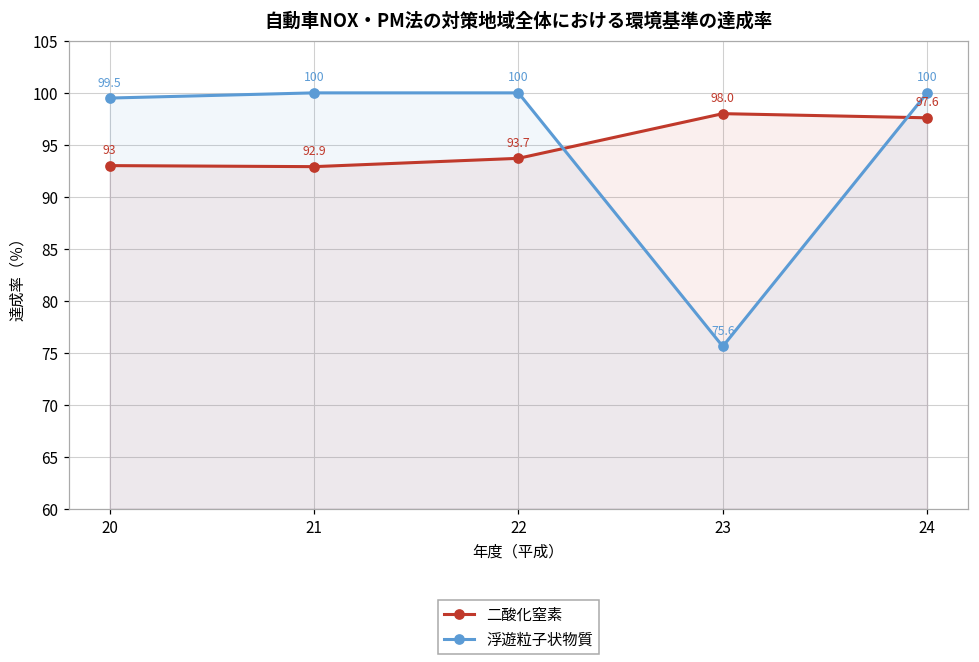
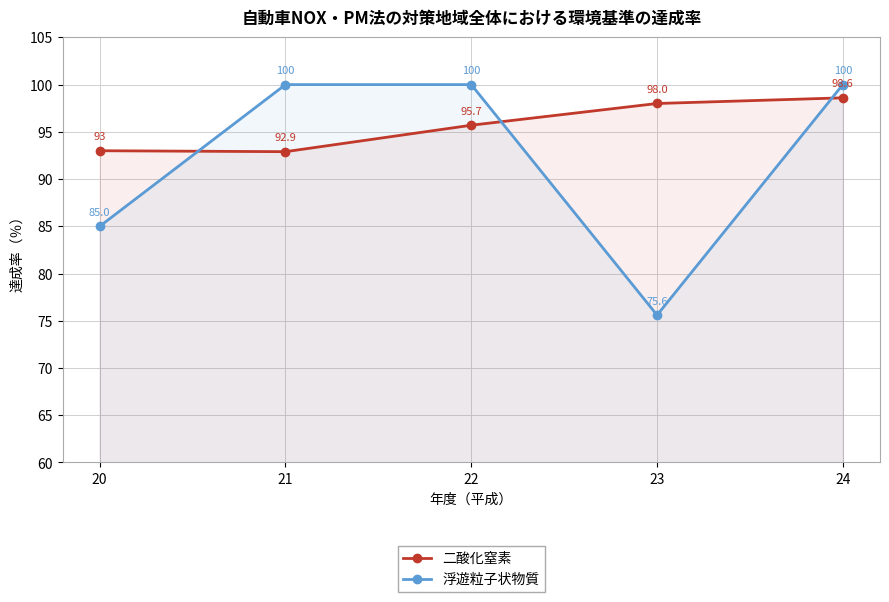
浮遊粒子状物質, 20: 99.5 -> 85.0
二酸化窒素, 22: 93.7 -> 95.7
二酸化窒素, 24: 97.6 -> 98.6
